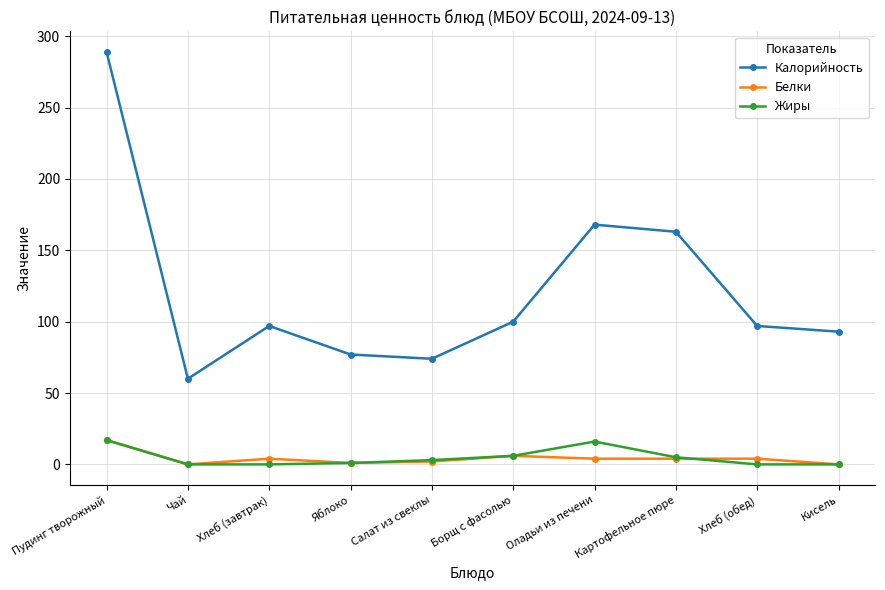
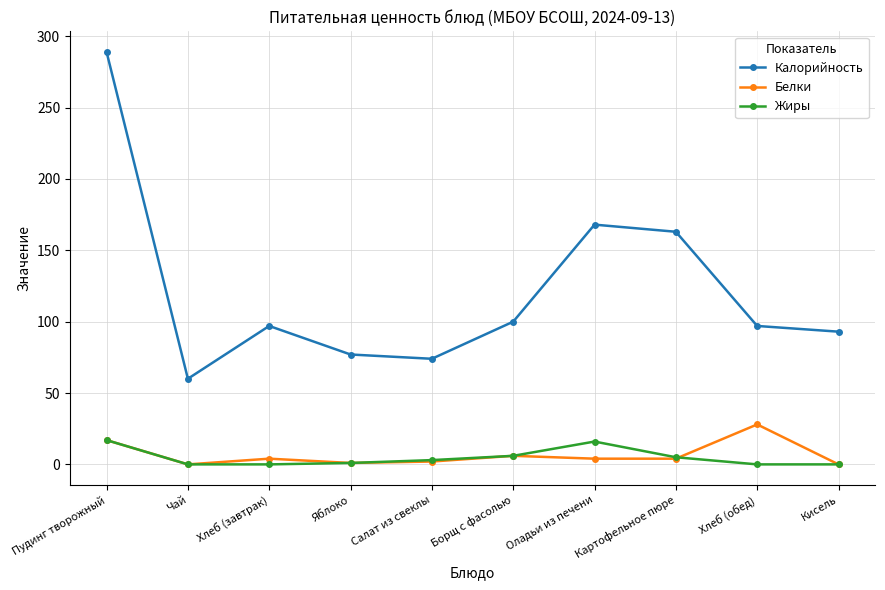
Белки, Хлеб (обед): 4 -> 28
